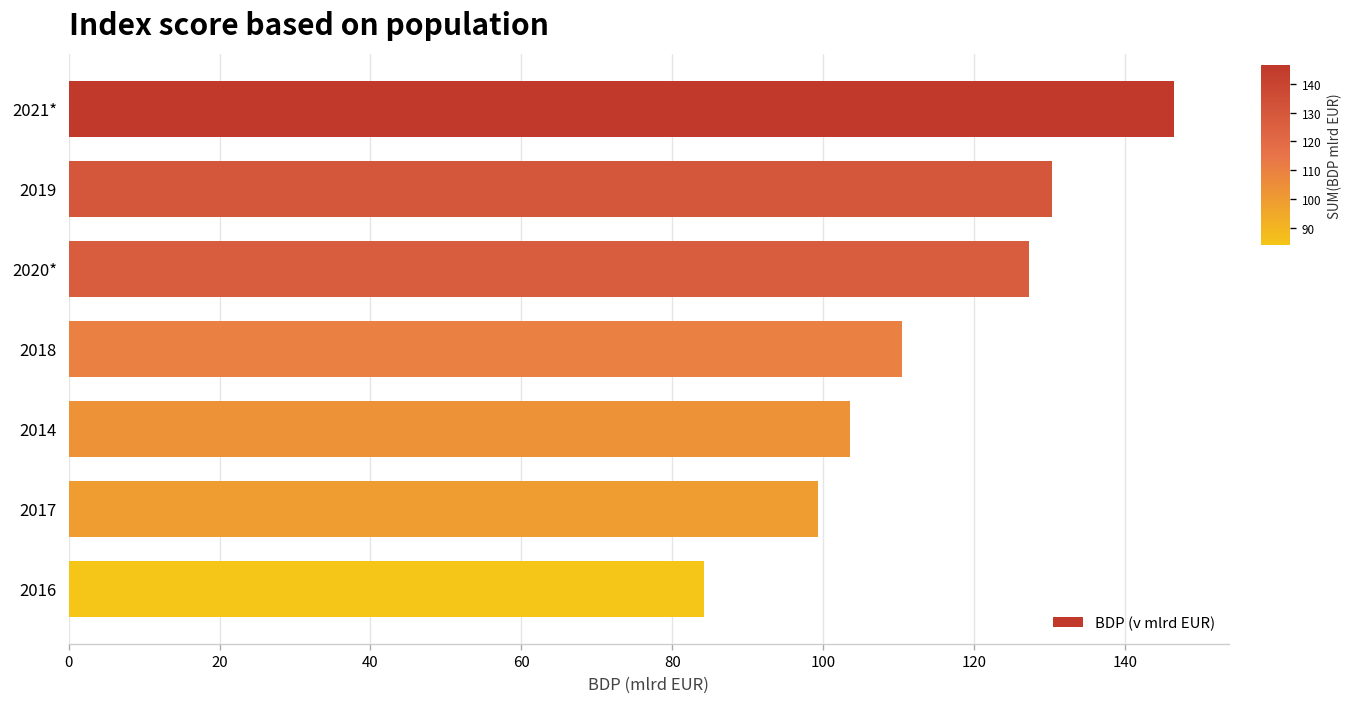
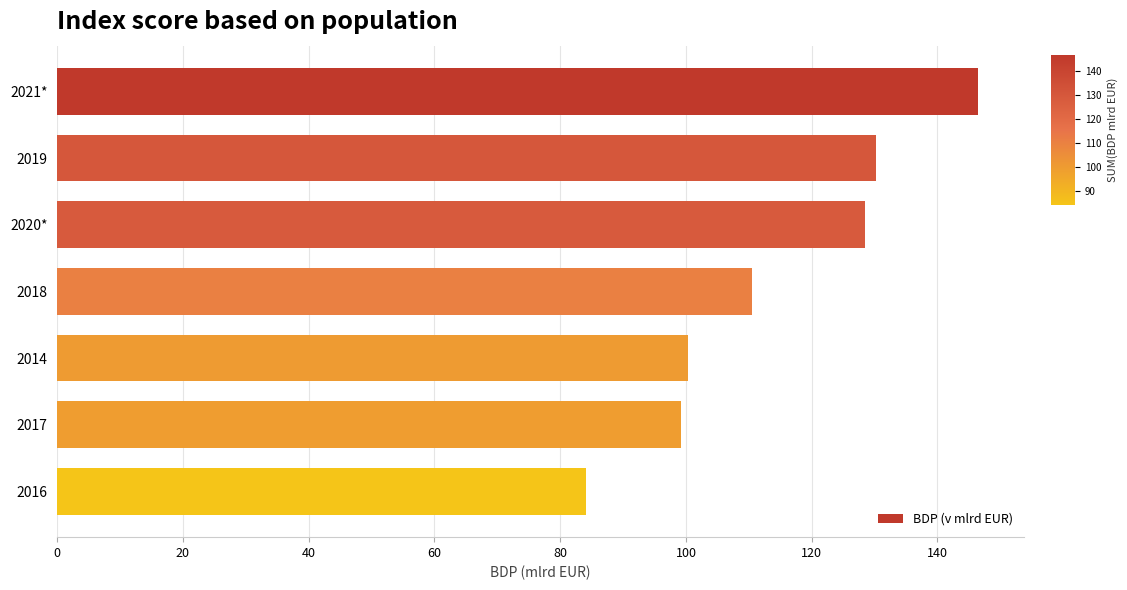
2020*: 127 -> 129
2014: 104 -> 100
